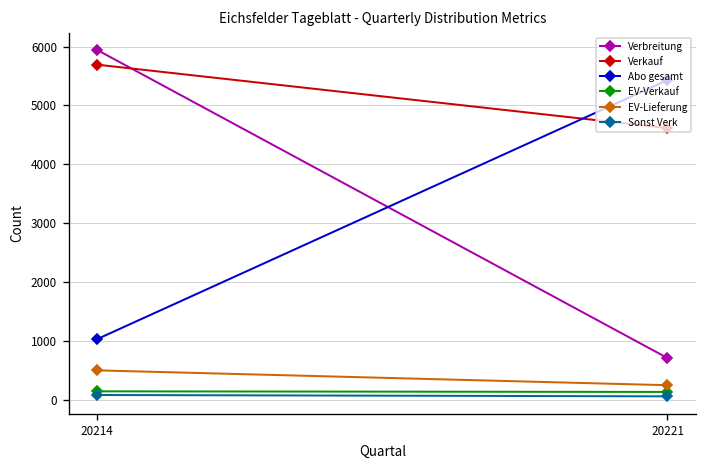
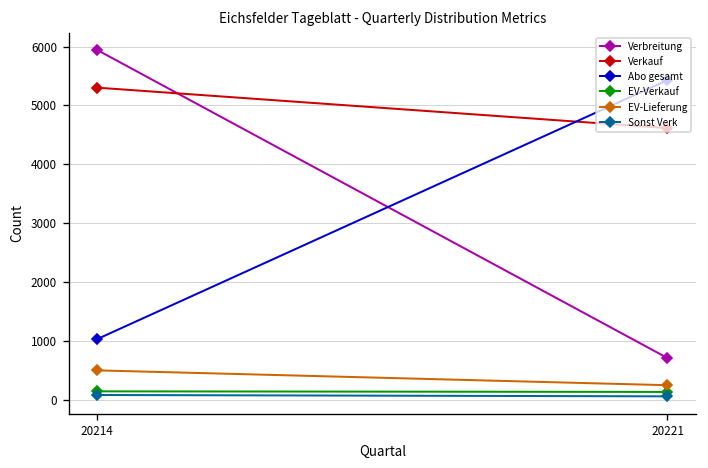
Verkauf, 20214: 5700 -> 5300
